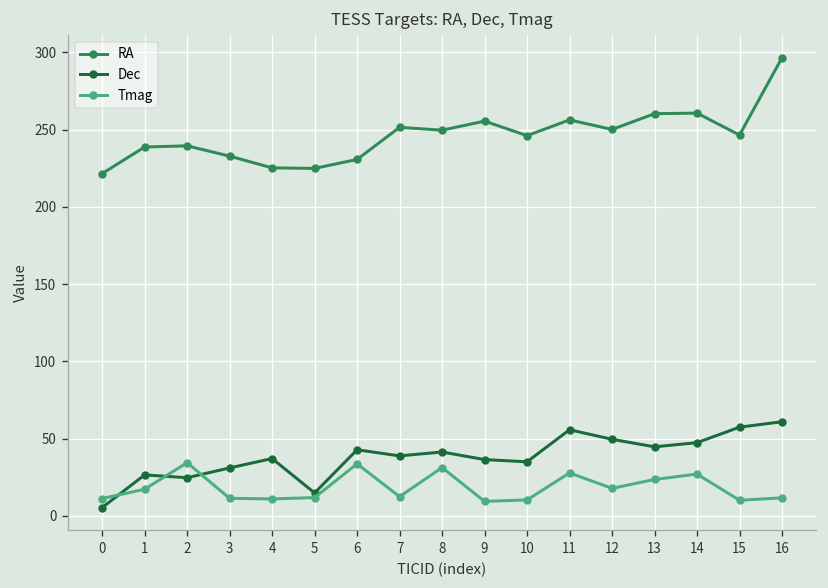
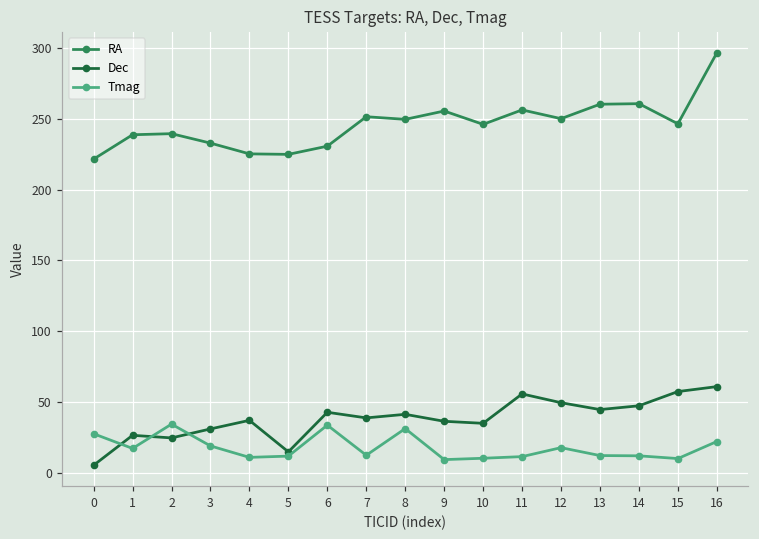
Tmag, 0: 11 -> 28
Tmag, 3: 11 -> 19
Tmag, 11: 28 -> 11
Tmag, 13: 24 -> 12
Tmag, 14: 27 -> 12
Tmag, 16: 12 -> 22
